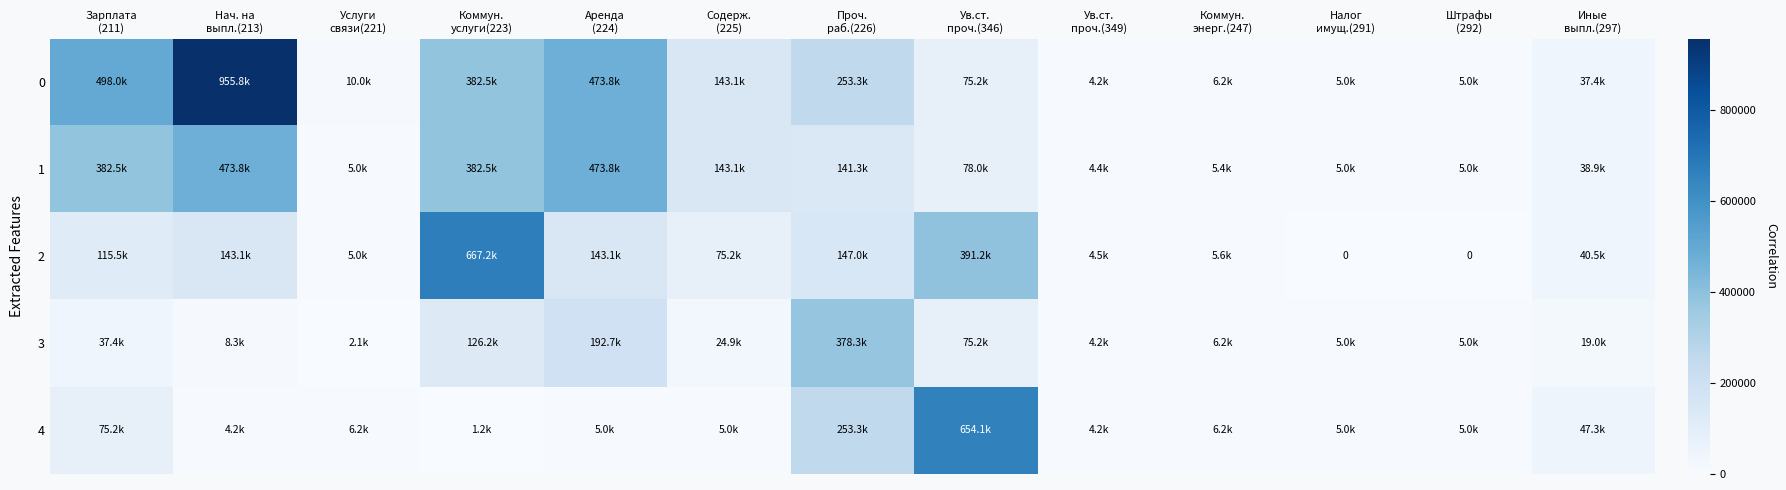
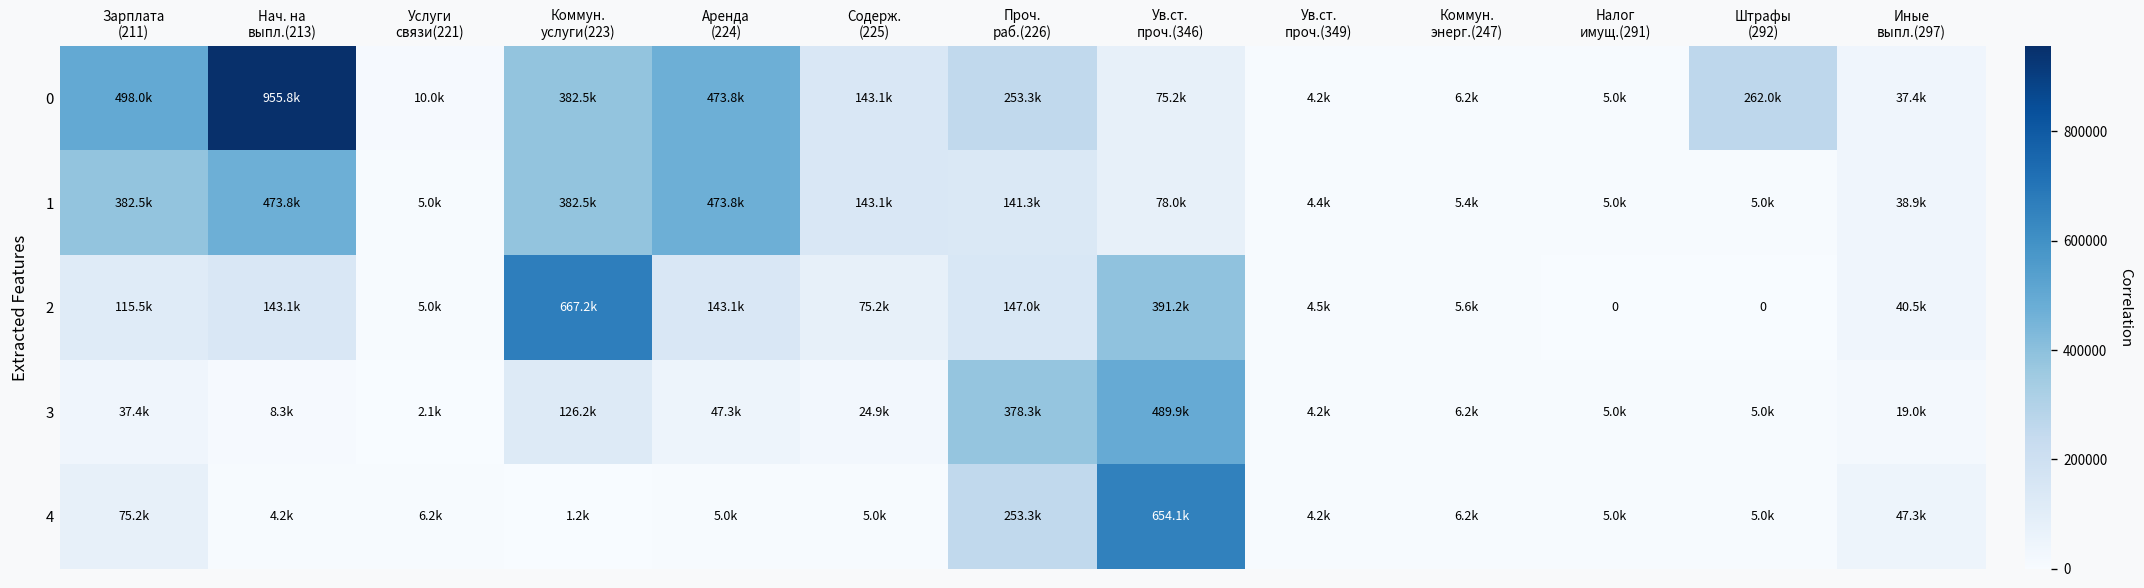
0, Штрафы (292): 5.0k -> 262.0k
3, Аренда (224): 192.7k -> 47.3k
3, Ув.ст. проч.(346): 75.2k -> 489.9k
